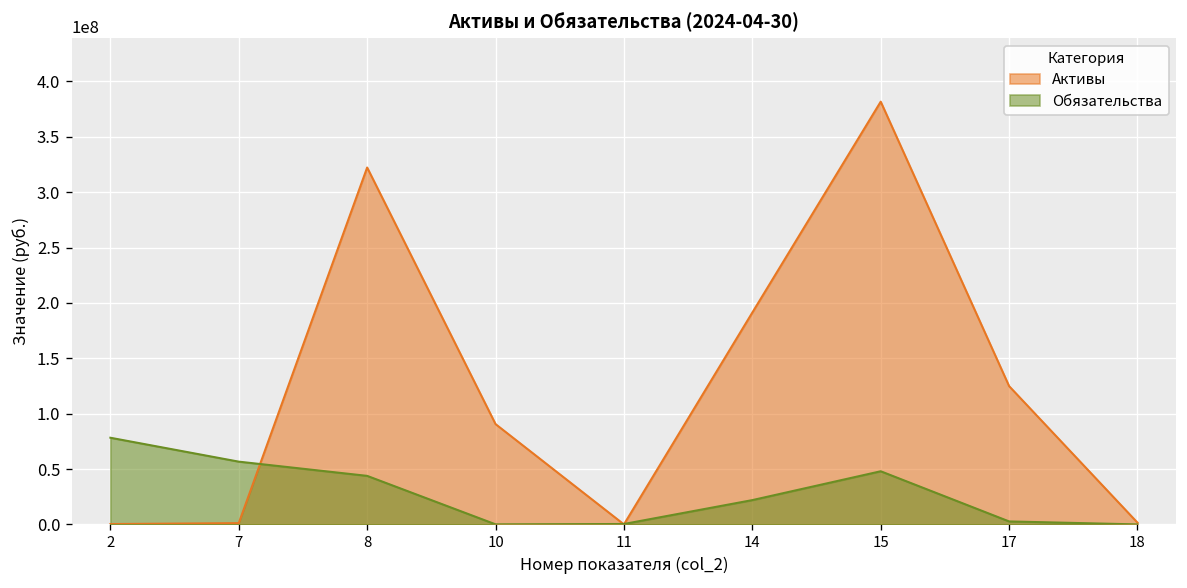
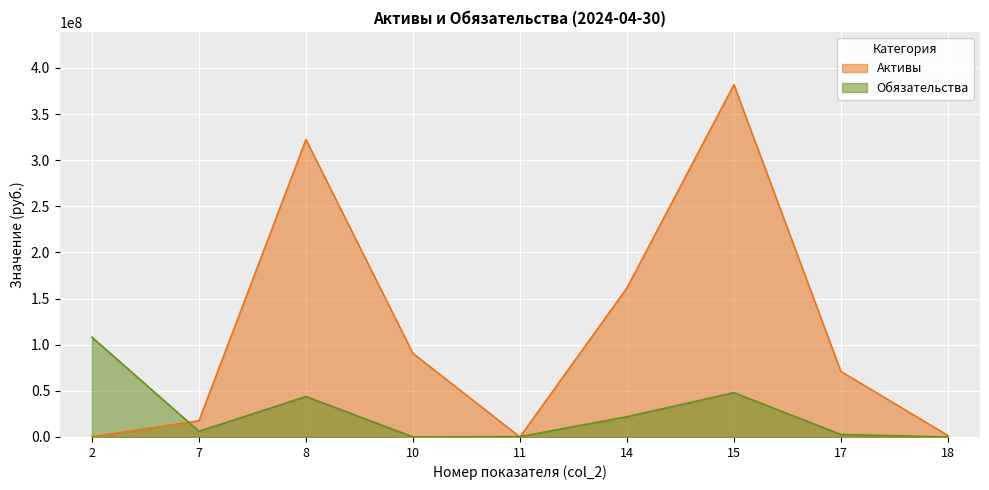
Обязательства, 2: 80000000 -> 110000000
Активы, 7: 0 -> 20000000
Обязательства, 7: 60000000 -> 10000000
Активы, 14: 190000000 -> 160000000
Активы, 17: 120000000 -> 70000000
